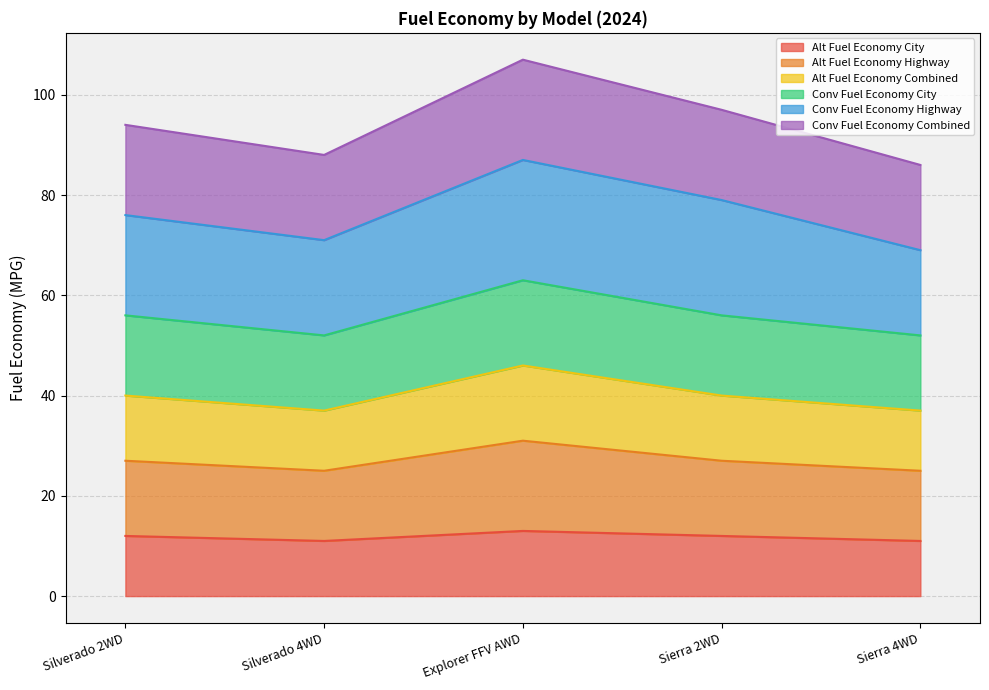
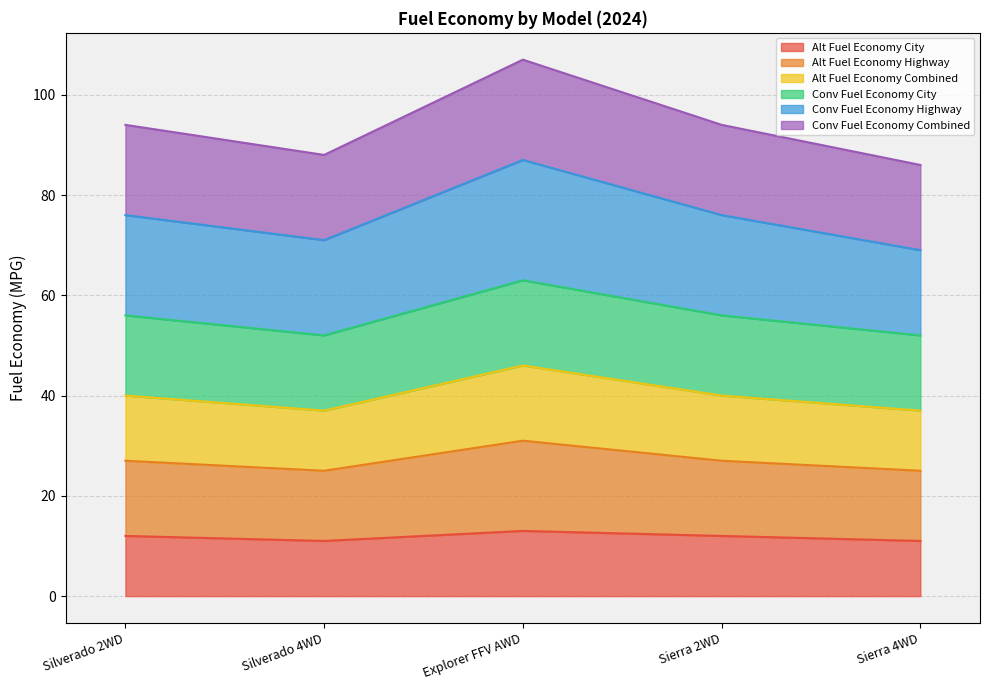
Conv Fuel Economy Highway, Sierra 2WD: 23 -> 20
